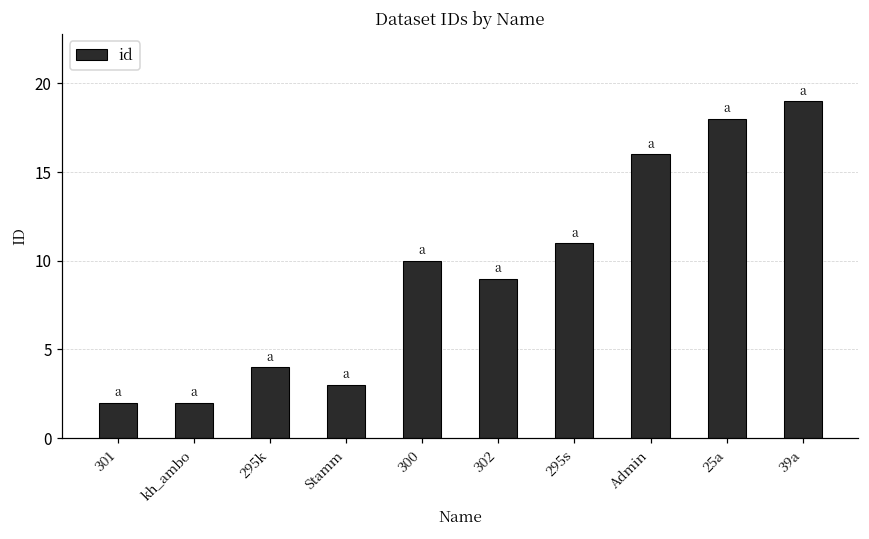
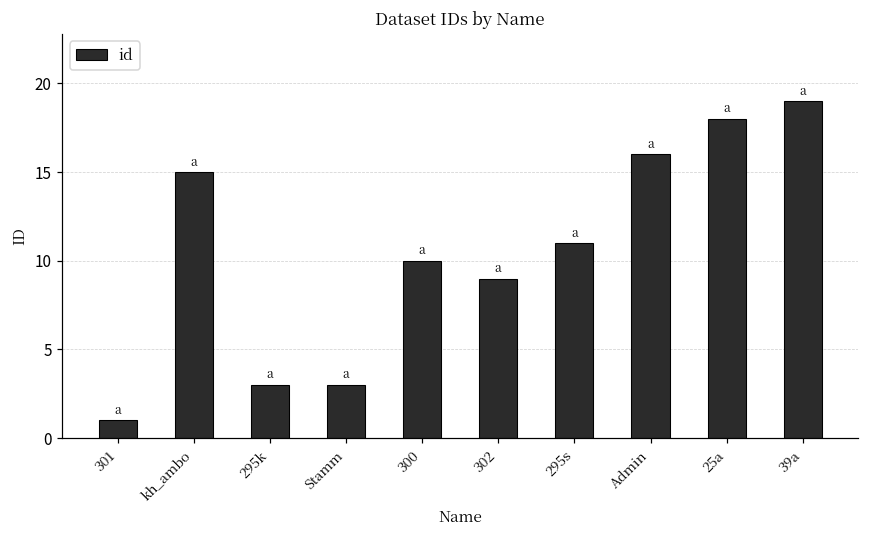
301: 2 -> 1
kh_ambo: 2 -> 15
295k: 4 -> 3
